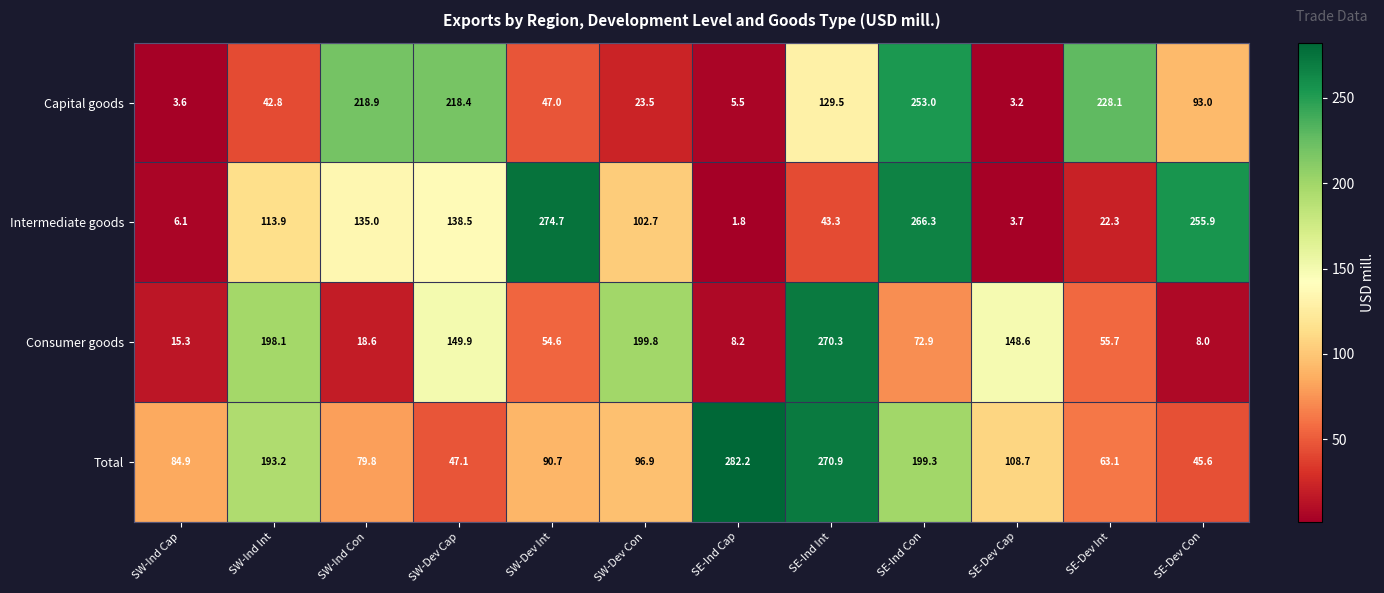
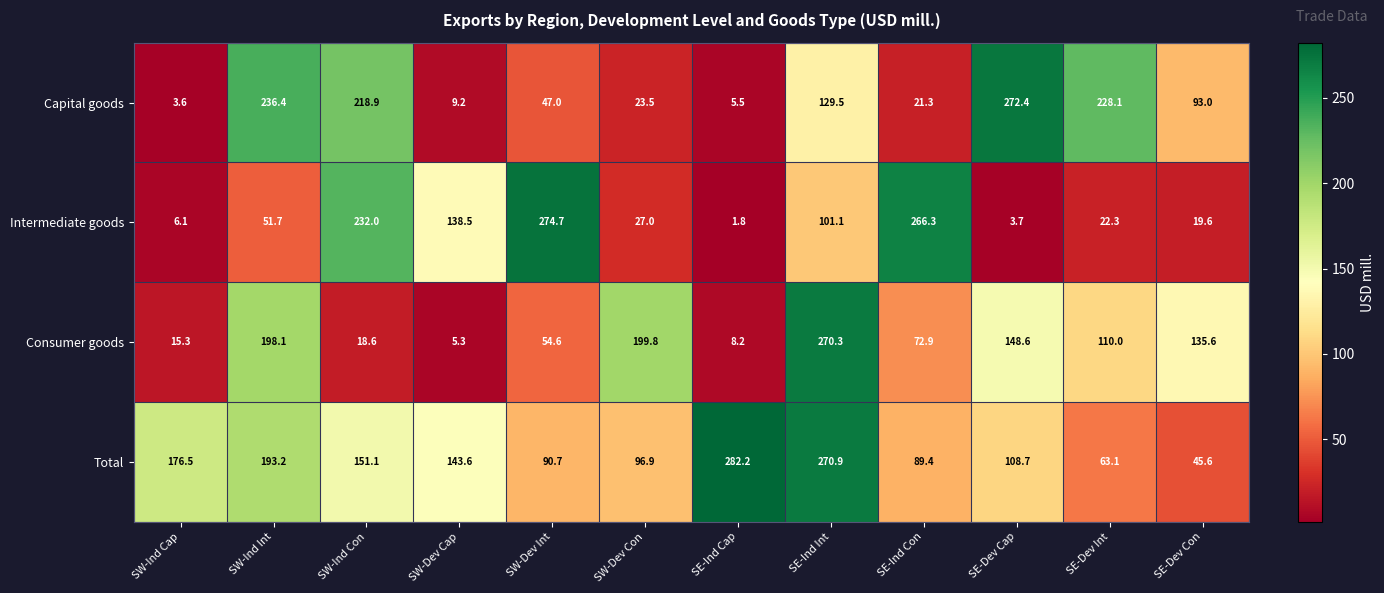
Capital goods, SW-Ind Int: 42.8 -> 236.4
Capital goods, SW-Dev Cap: 218.4 -> 9.2
Capital goods, SE-Ind Con: 253.0 -> 21.3
Capital goods, SE-Dev Cap: 3.2 -> 272.4
Intermediate goods, SW-Ind Int: 113.9 -> 51.7
Intermediate goods, SW-Ind Con: 135.0 -> 232.0
Intermediate goods, SW-Dev Con: 102.7 -> 27.0
Intermediate goods, SE-Ind Int: 43.3 -> 101.1
Intermediate goods, SE-Dev Con: 255.9 -> 19.6
Consumer goods, SW-Dev Cap: 149.9 -> 5.3
Consumer goods, SE-Dev Int: 55.7 -> 110.0
Consumer goods, SE-Dev Con: 8.0 -> 135.6
Total, SW-Ind Cap: 84.9 -> 176.5
Total, SW-Ind Con: 79.8 -> 151.1
Total, SW-Dev Cap: 47.1 -> 143.6
Total, SE-Ind Con: 199.3 -> 89.4
